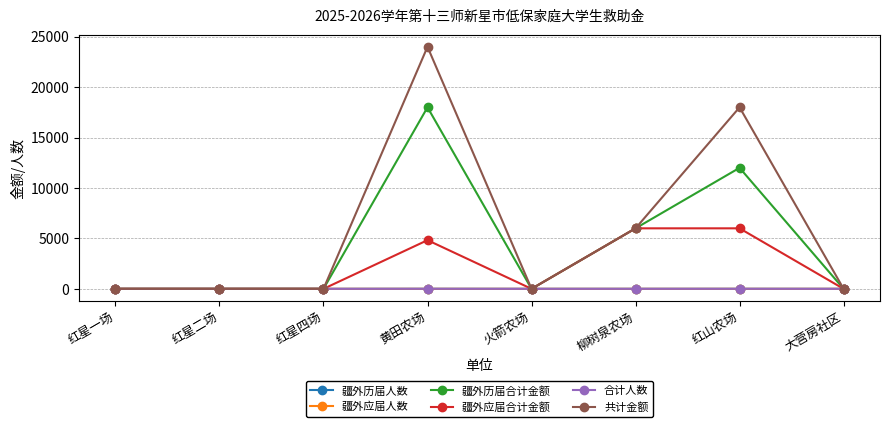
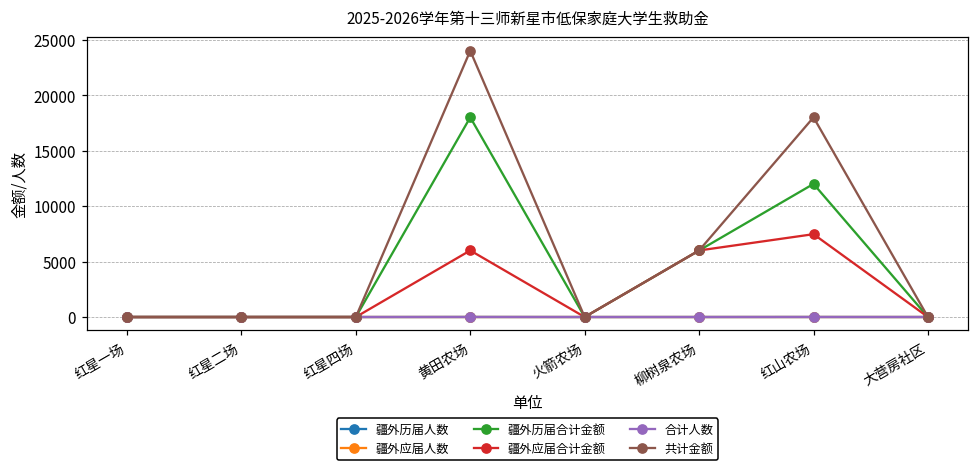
疆外应届合计金额, 黄田农场: 4800 -> 6000
疆外应届合计金额, 红山农场: 6000 -> 7500
